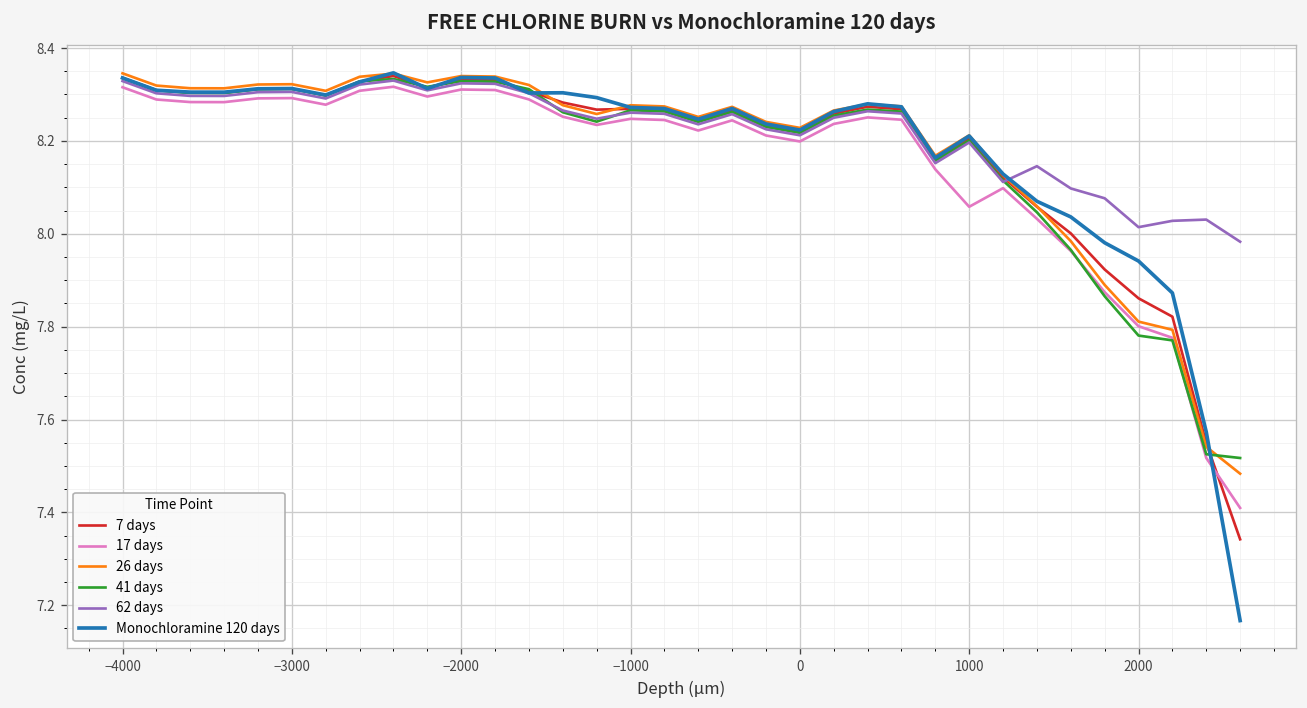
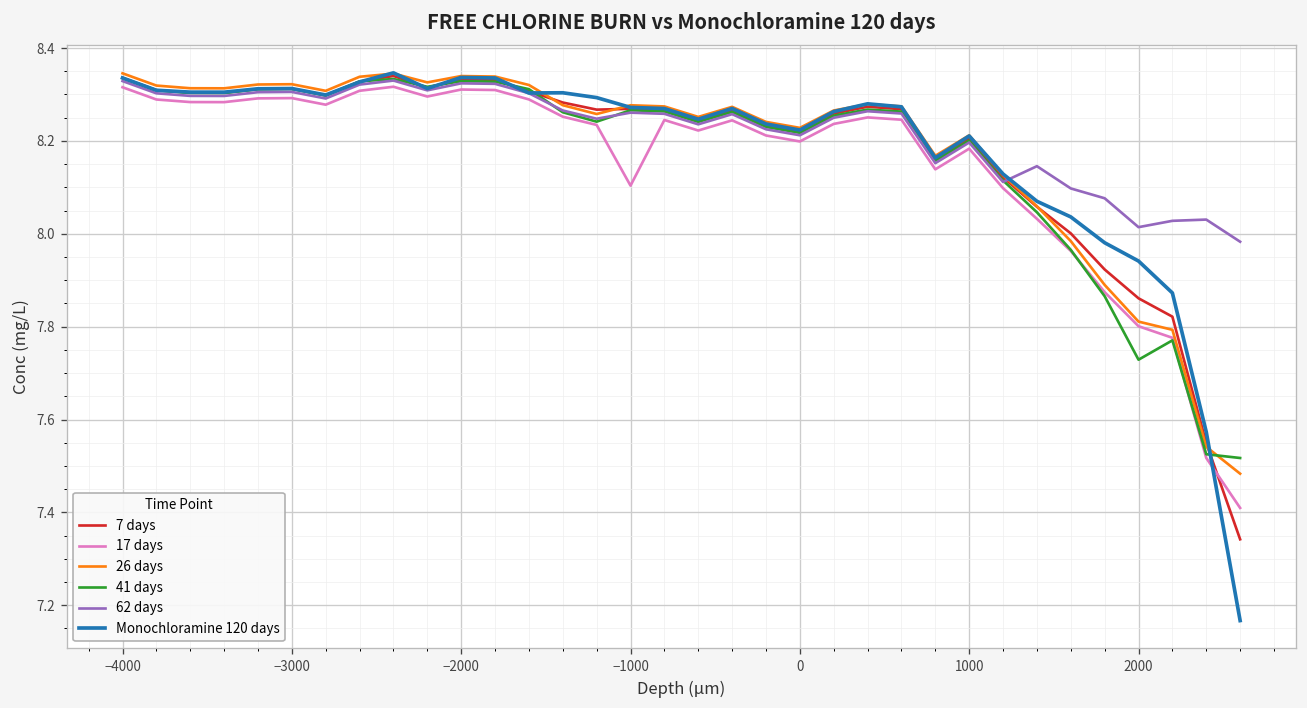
17 days, −1000: 8.25 -> 8.10
17 days, 1000: 8.06 -> 8.18
41 days, 2000: 7.78 -> 7.73
